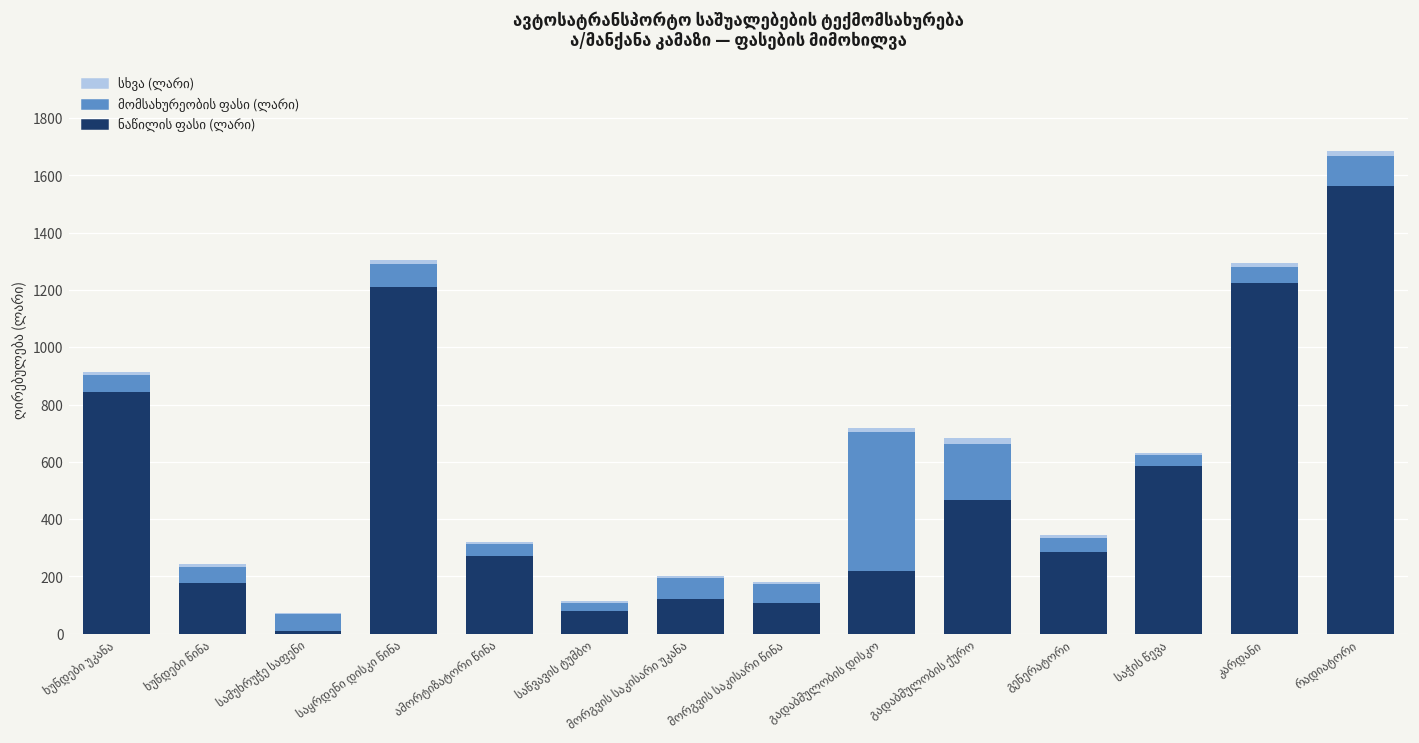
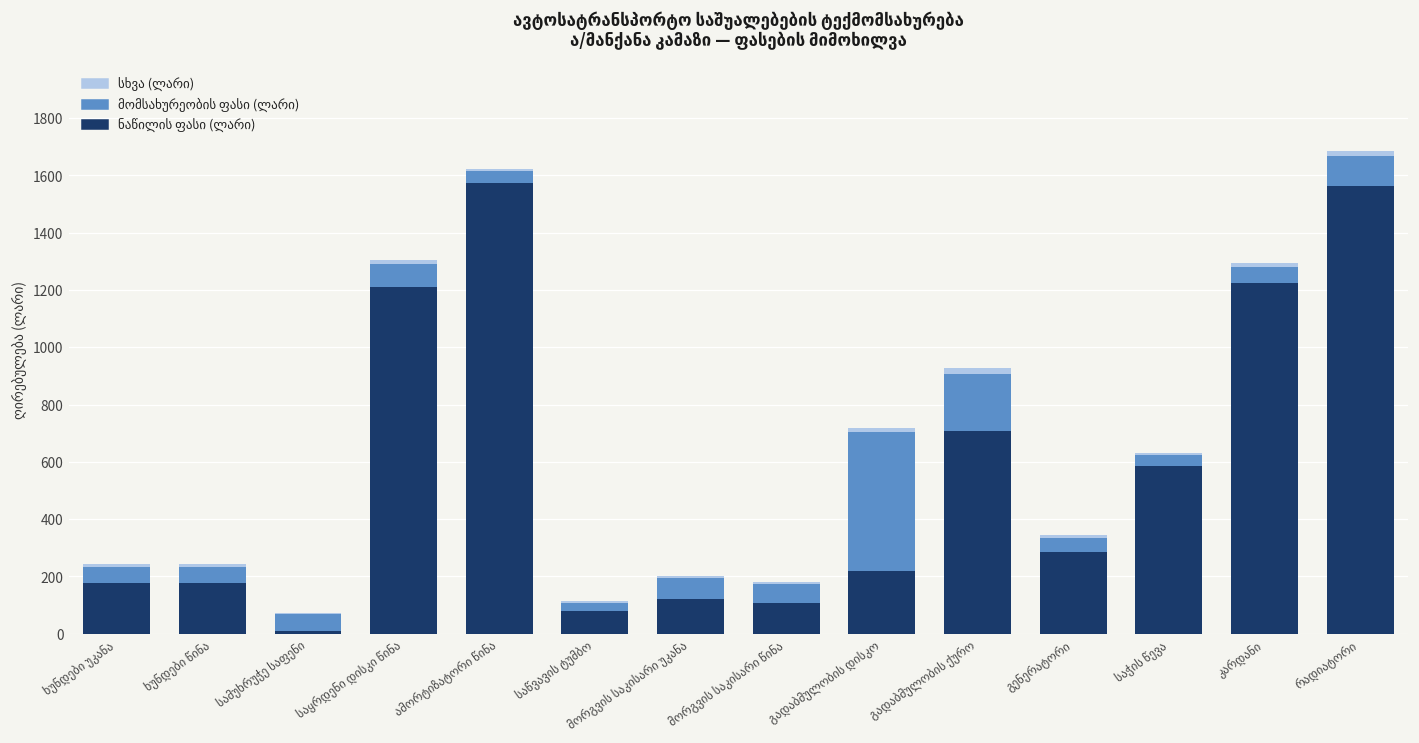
ნაწილის ფასი (ლარი), ხუნდები უკანა: 850 -> 180
ნაწილის ფასი (ლარი), ამორტიზატორი წინა: 270 -> 1580
ნაწილის ფასი (ლარი), გადაბმულობის ქურო: 470 -> 710
